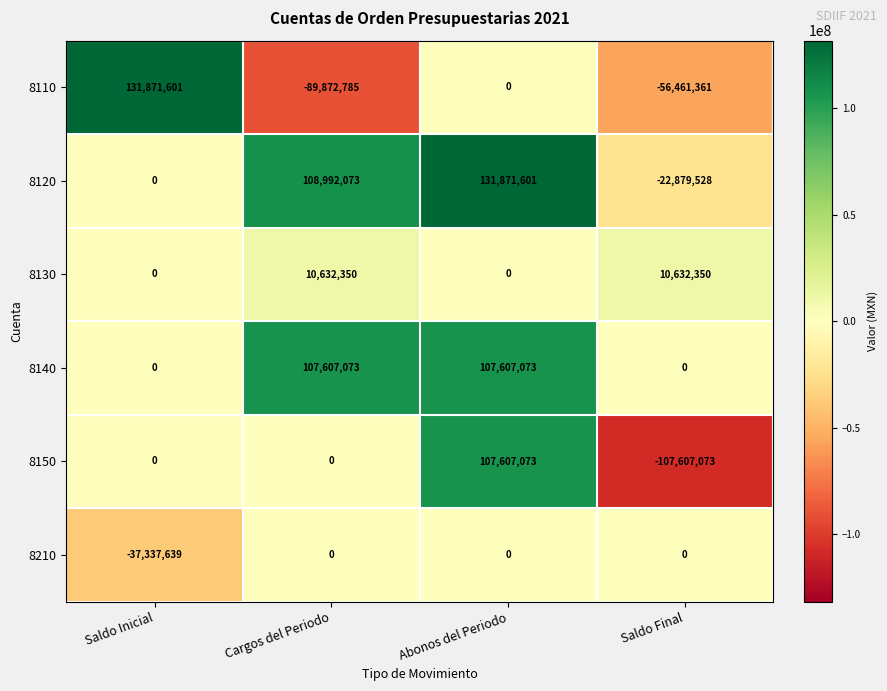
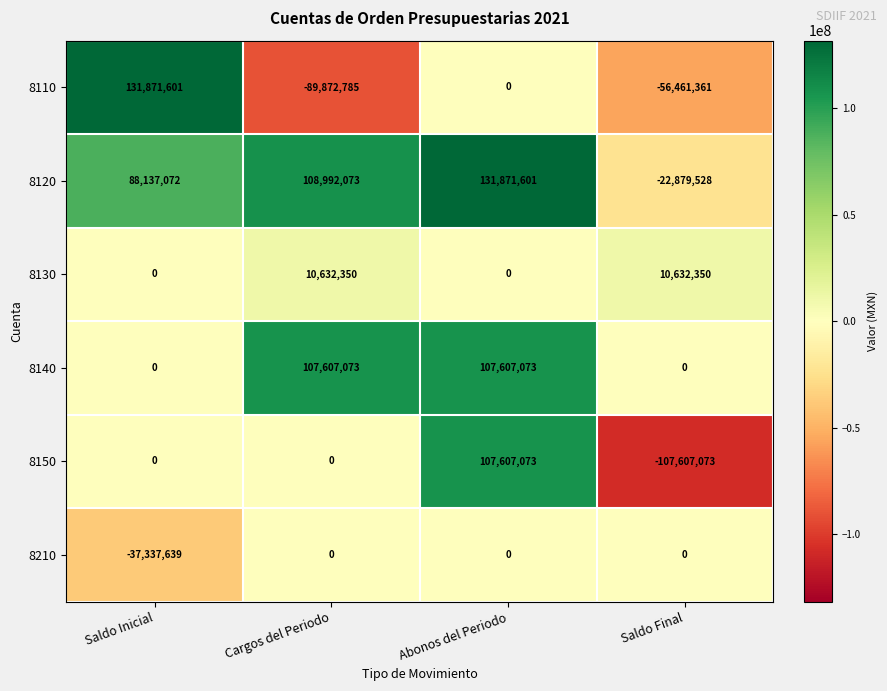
8120, Saldo Inicial: 0 -> 88,137,072
